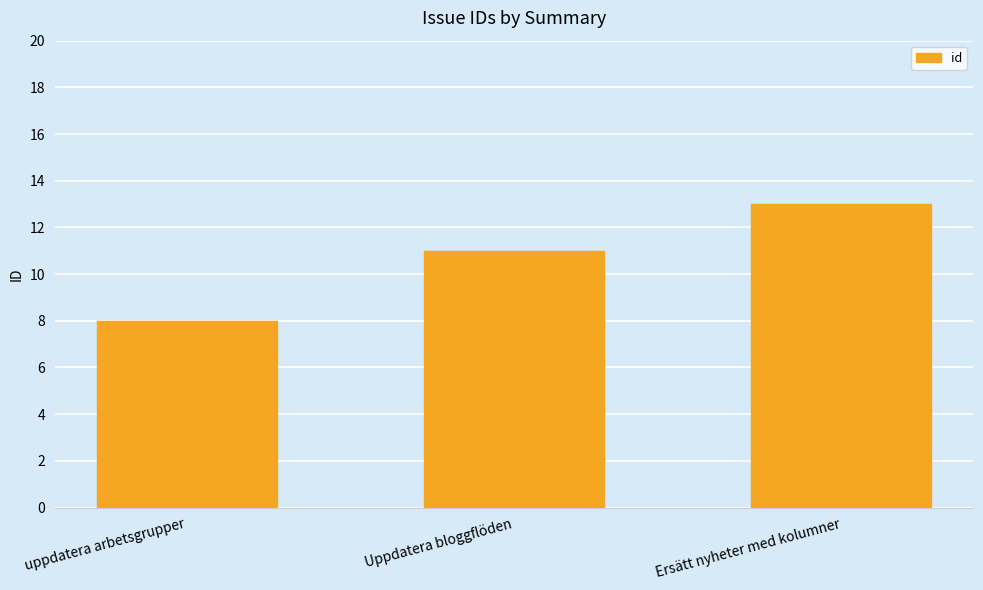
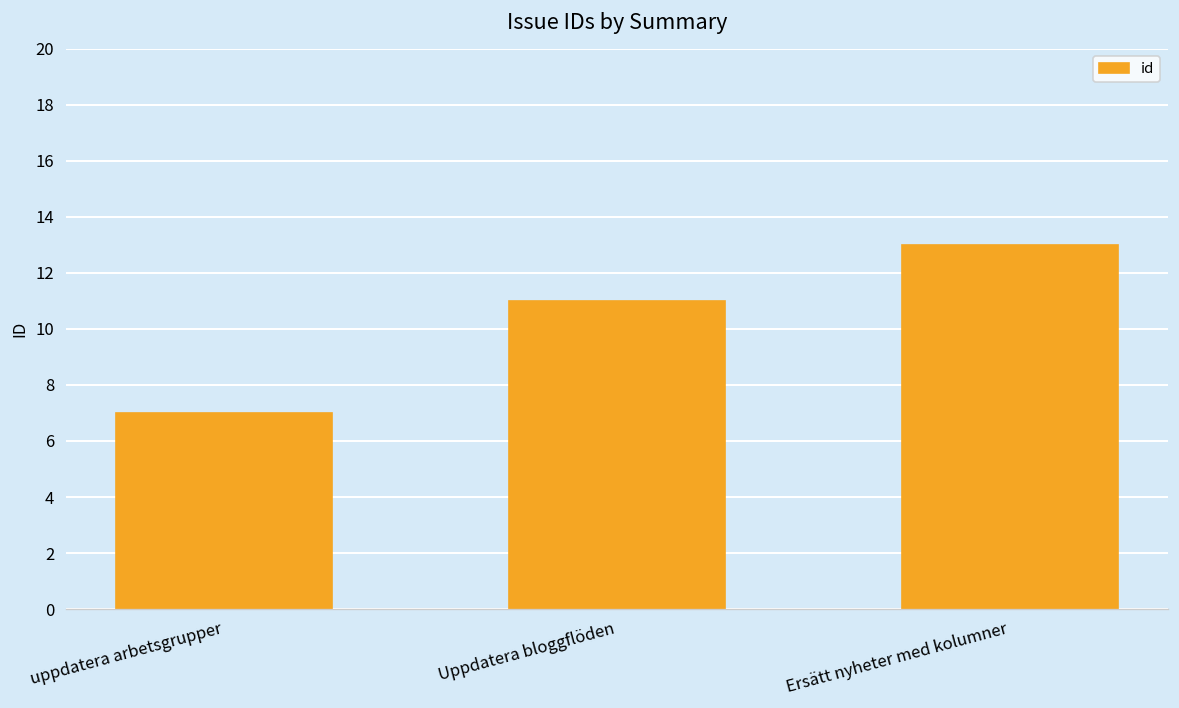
uppdatera arbetsgrupper: 8 -> 7
